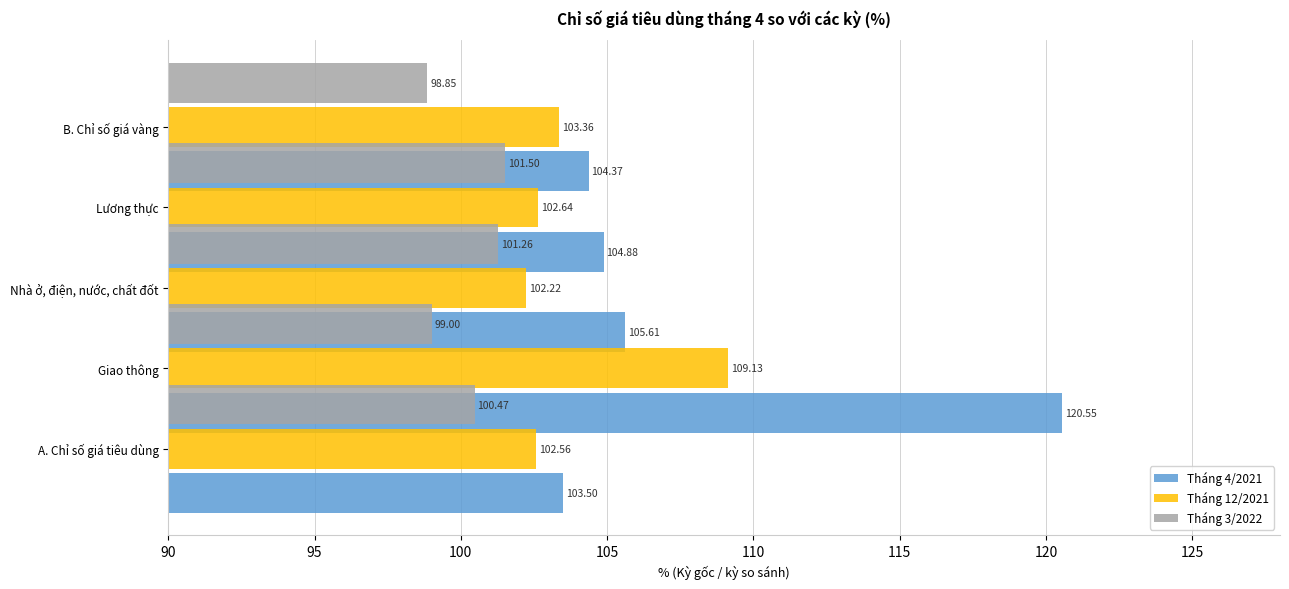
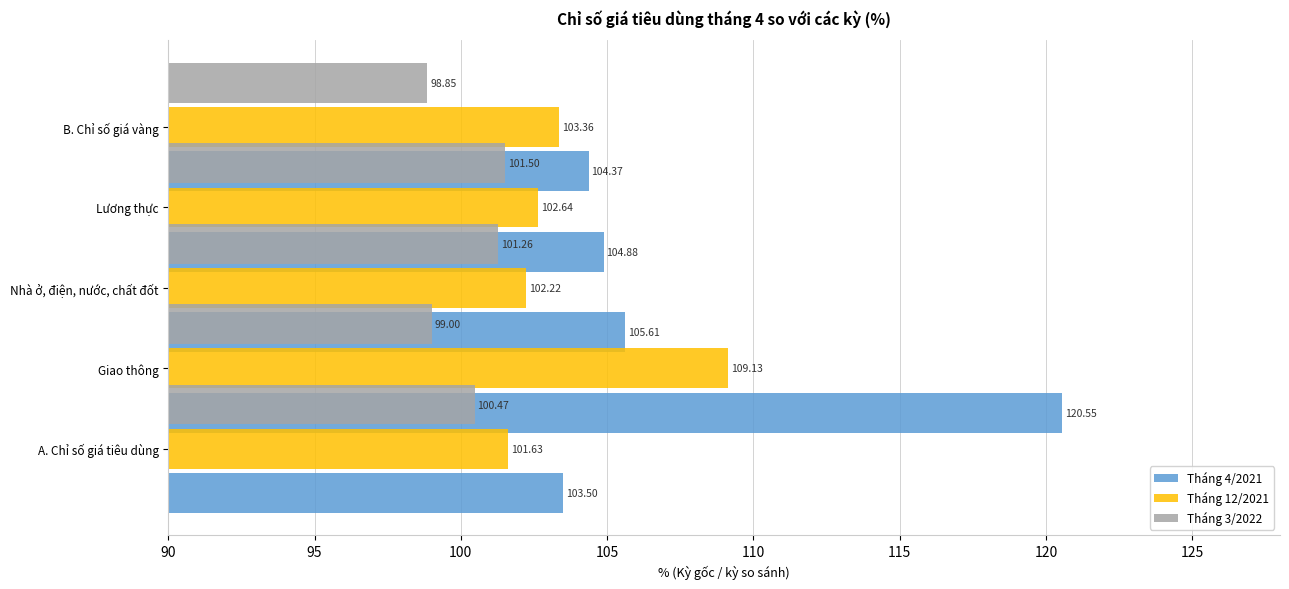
Tháng 12/2021, A. Chỉ số giá tiêu dùng: 102.56 -> 101.63
